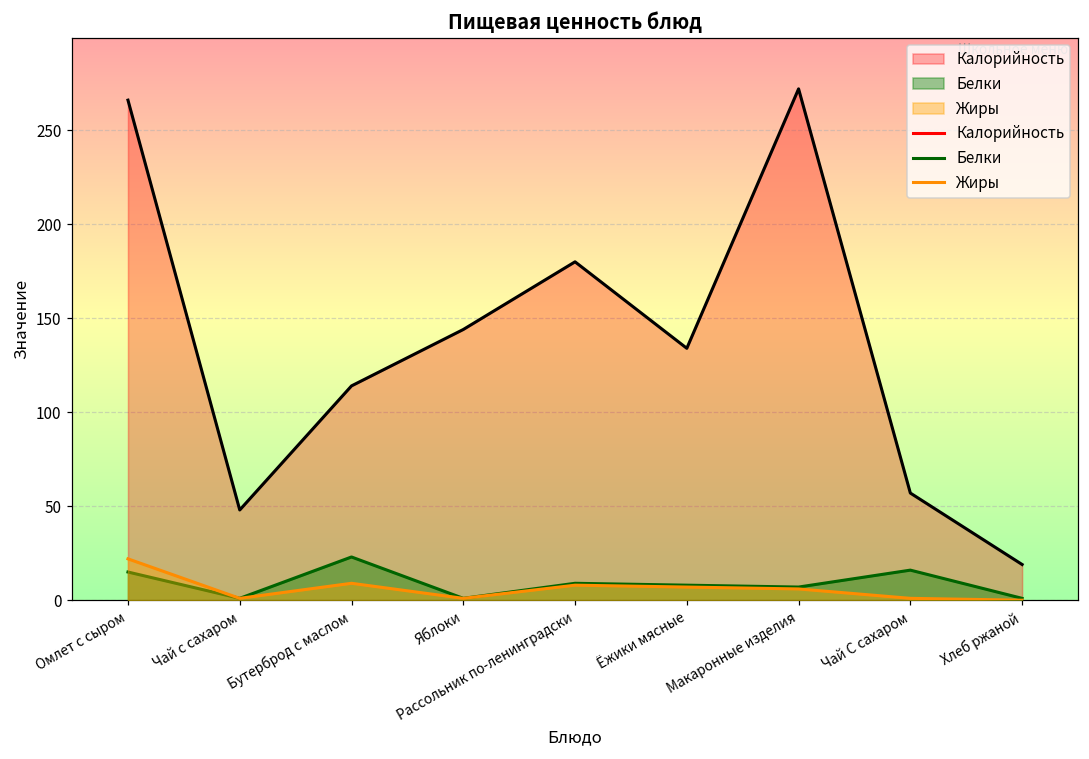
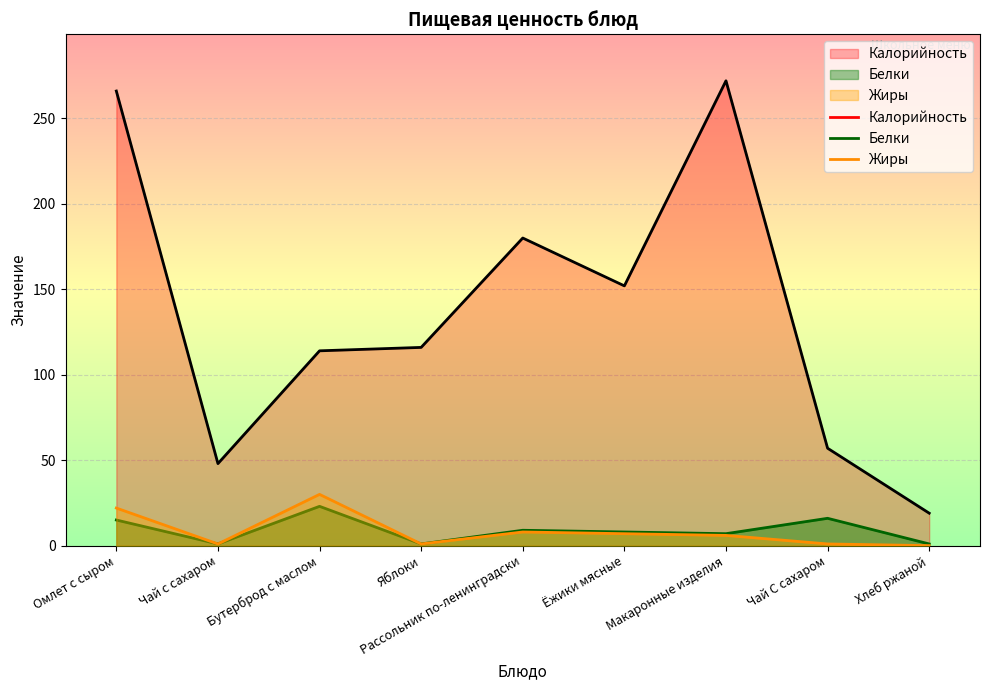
Жиры, Бутерброд с маслом: 9 -> 30
Калорийность, Яблоки: 144 -> 116
Калорийность, Ёжики мясные: 134 -> 152
